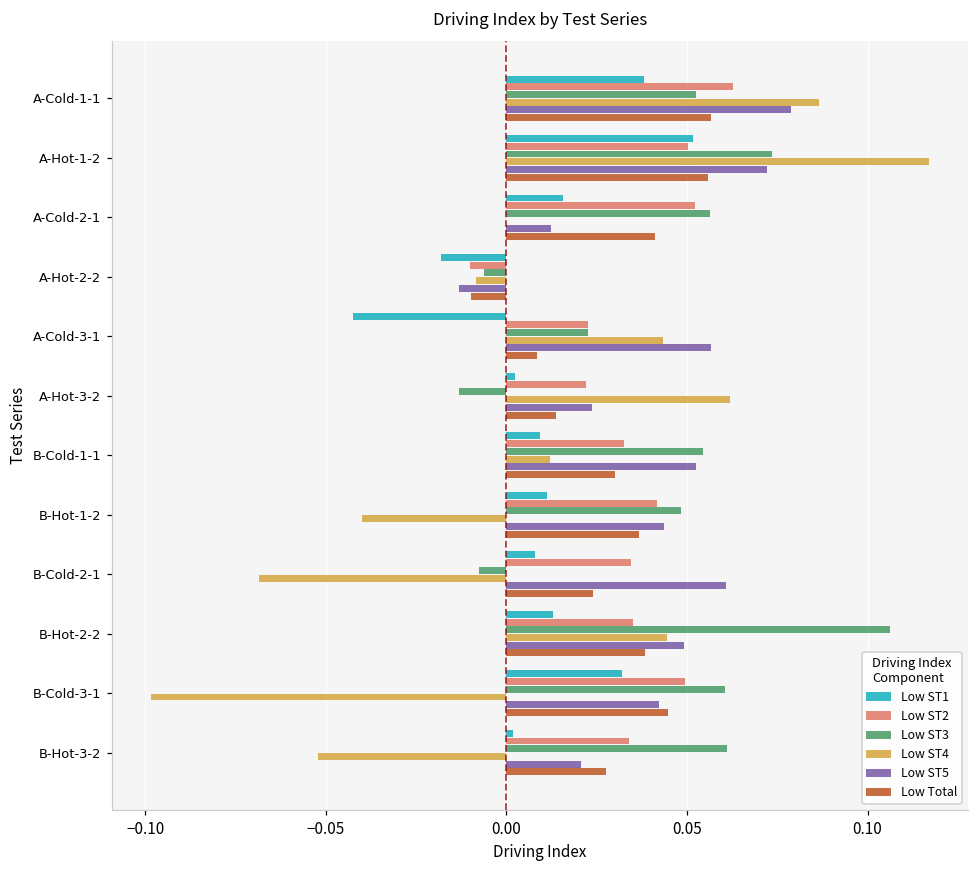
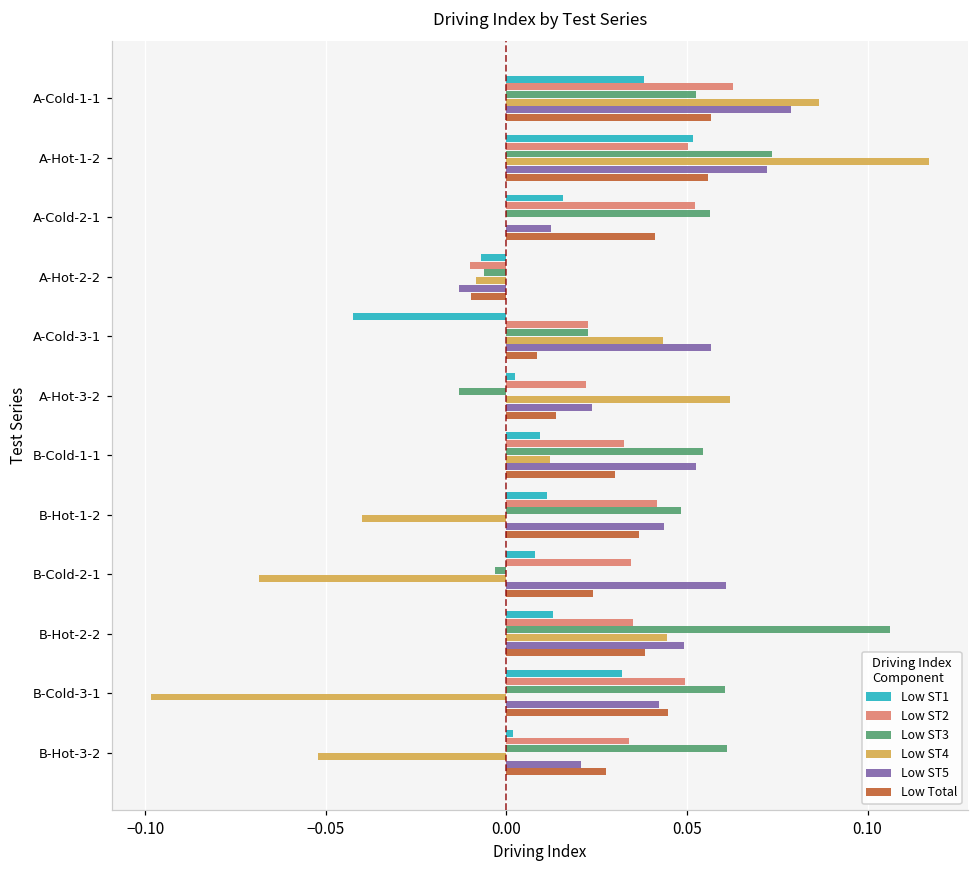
Low ST1, A-Hot-2-2: -0.018 -> -0.007
Low ST3, B-Cold-2-1: -0.008 -> -0.003
